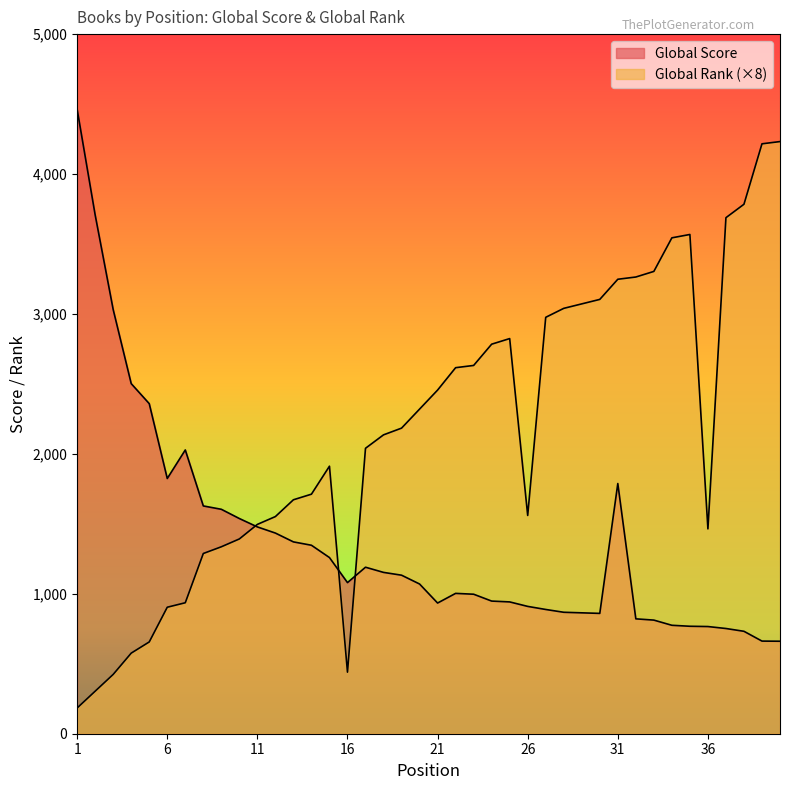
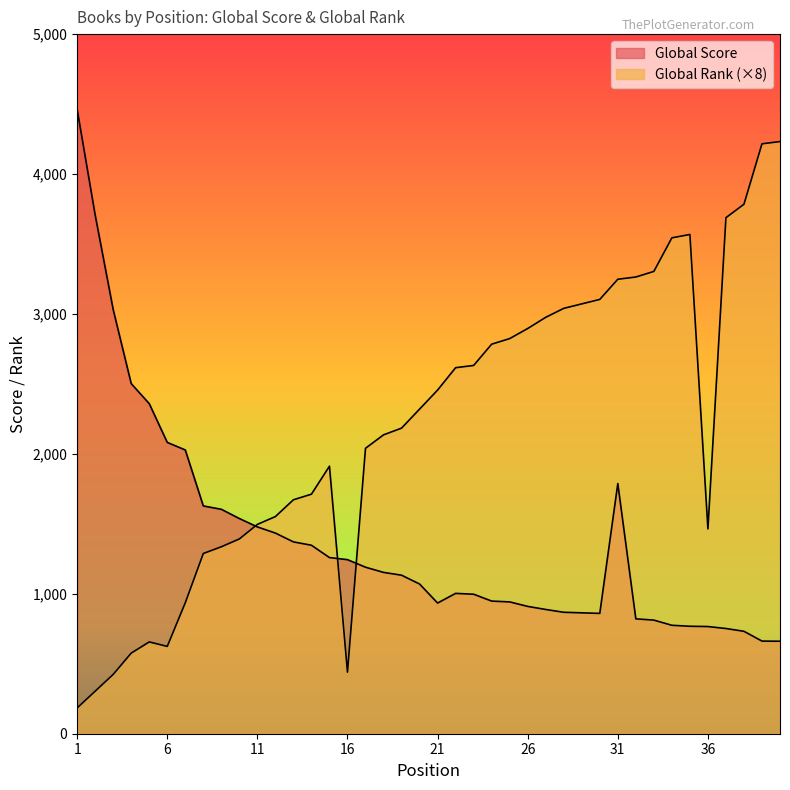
Global Score, 6: 1,820 -> 2,080
Global Rank (×8), 6: 900 -> 620
Global Score, 16: 1,080 -> 1,240
Global Rank (×8), 26: 1,560 -> 2,900
